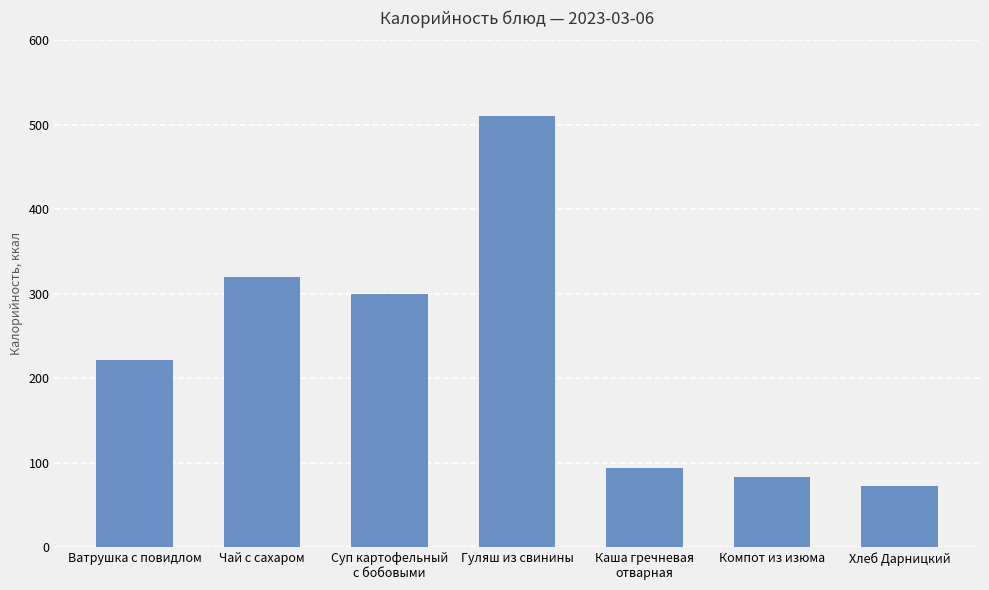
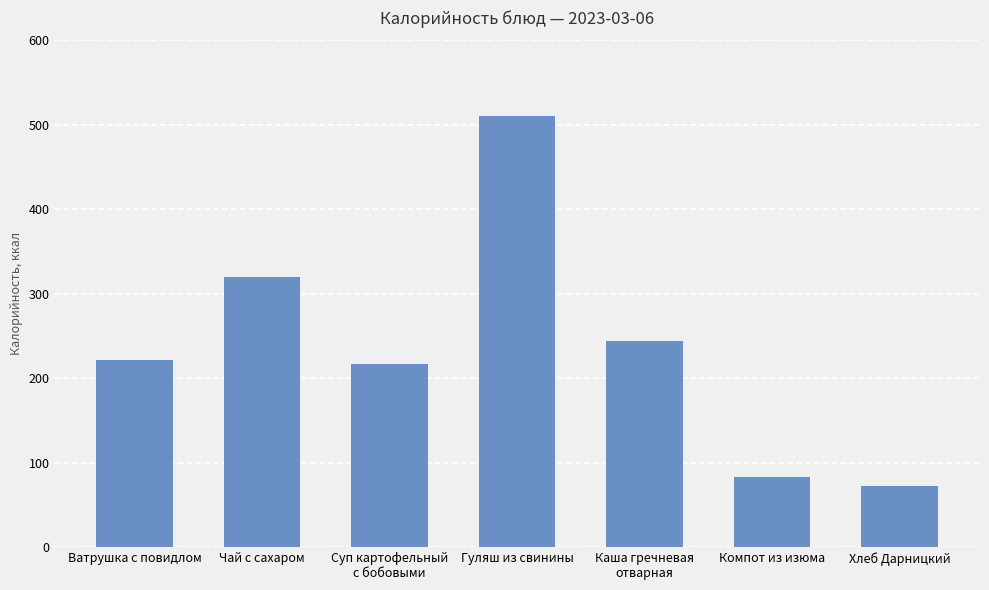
Суп картофельный с бобовыми: 300 -> 220
Каша гречневая отварная: 90 -> 240
